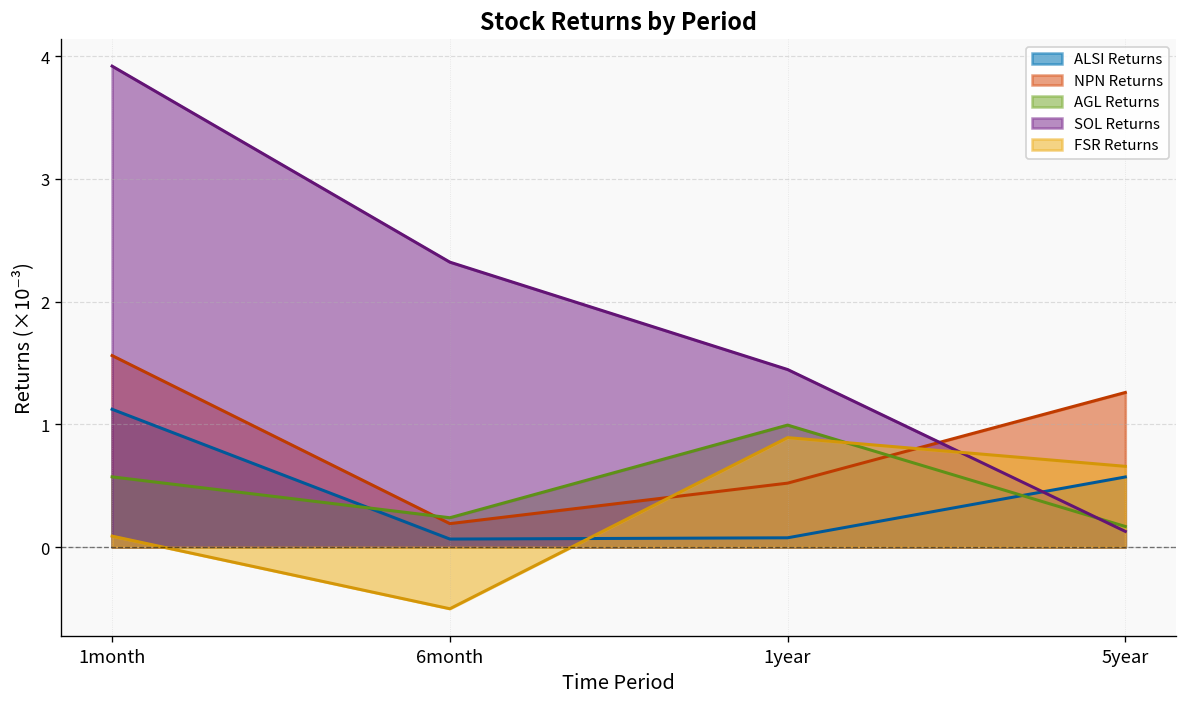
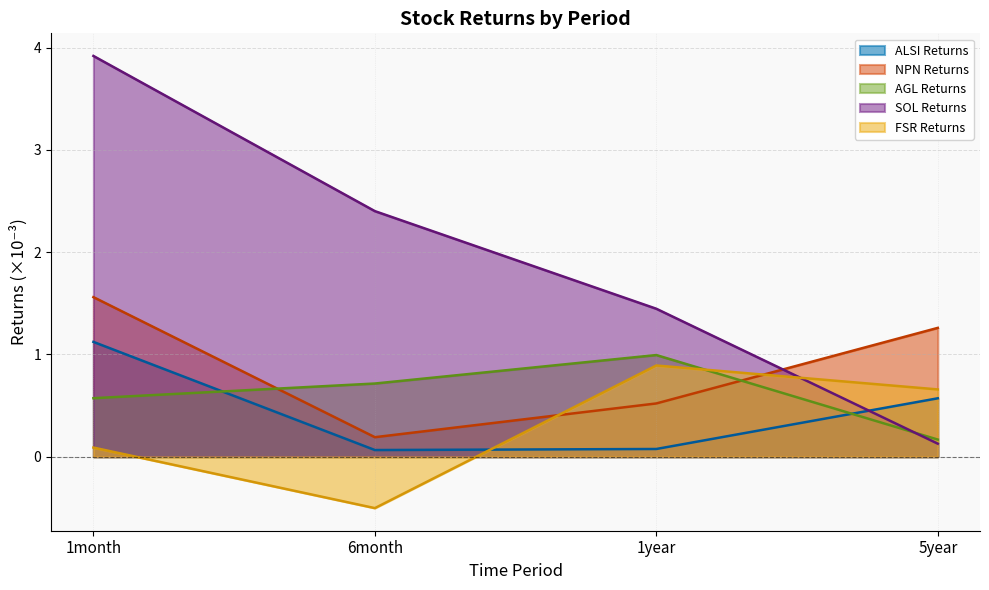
AGL Returns, 6month: 0.24 -> 0.72
SOL Returns, 6month: 2.32 -> 2.40
